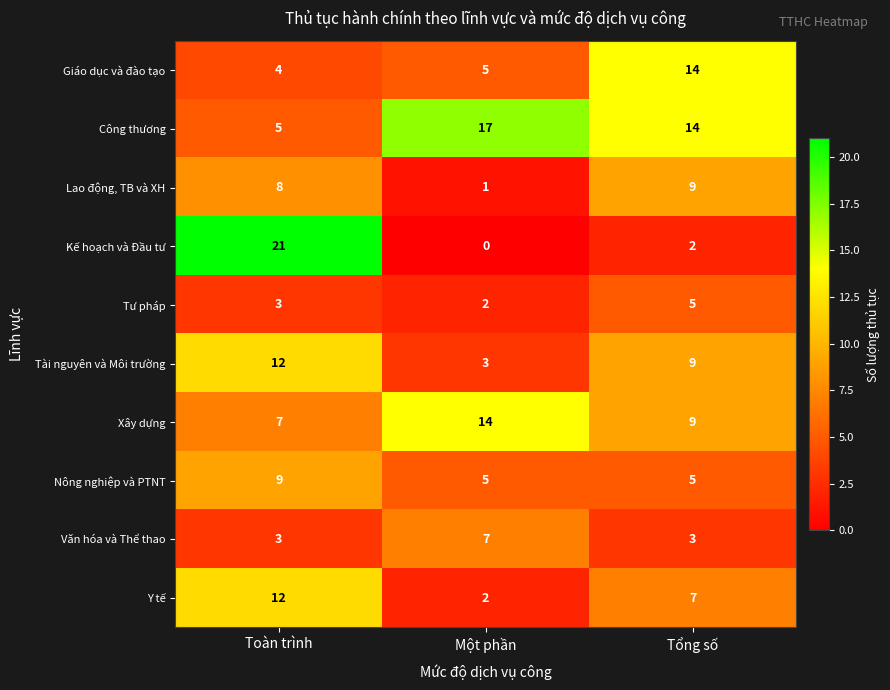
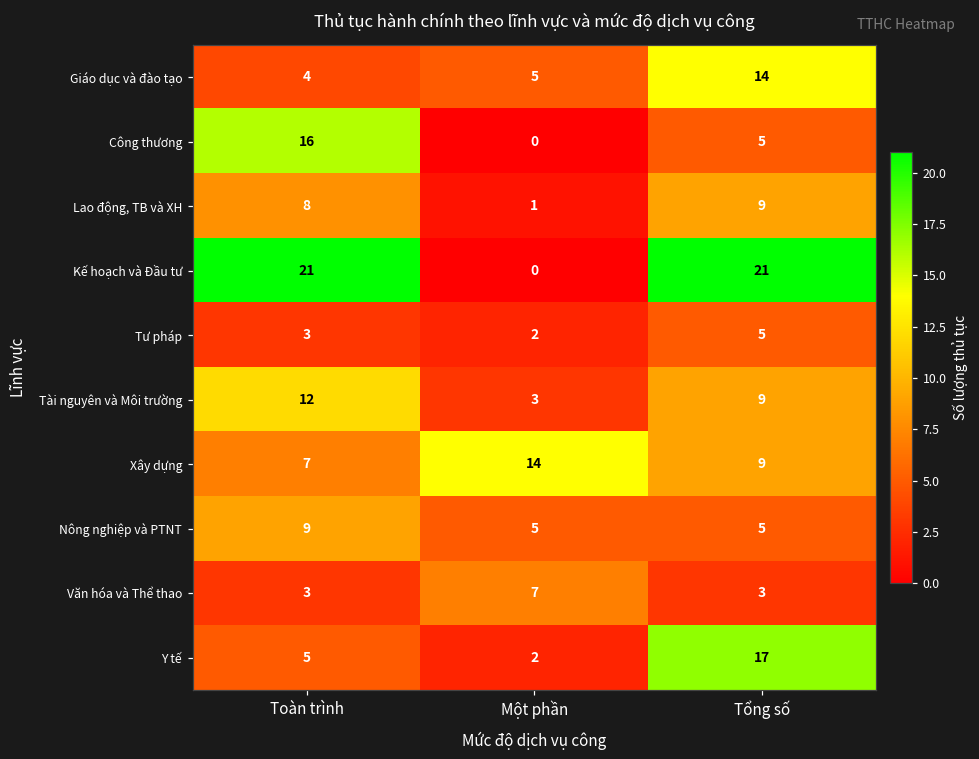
Công thương, Toàn trình: 5 -> 16
Công thương, Một phần: 17 -> 0
Công thương, Tổng số: 14 -> 5
Kế hoạch và Đầu tư, Tổng số: 2 -> 21
Y tế, Toàn trình: 12 -> 5
Y tế, Tổng số: 7 -> 17
